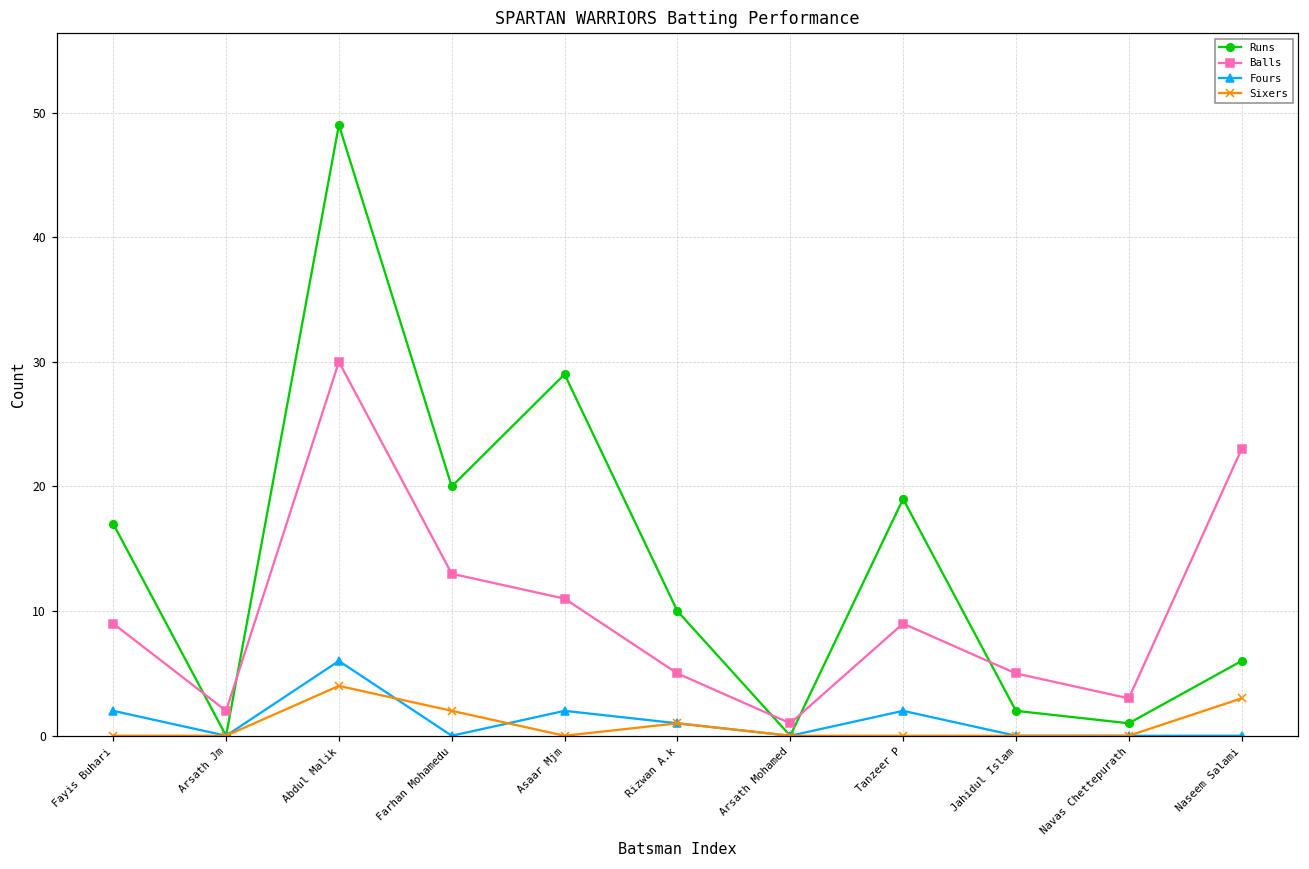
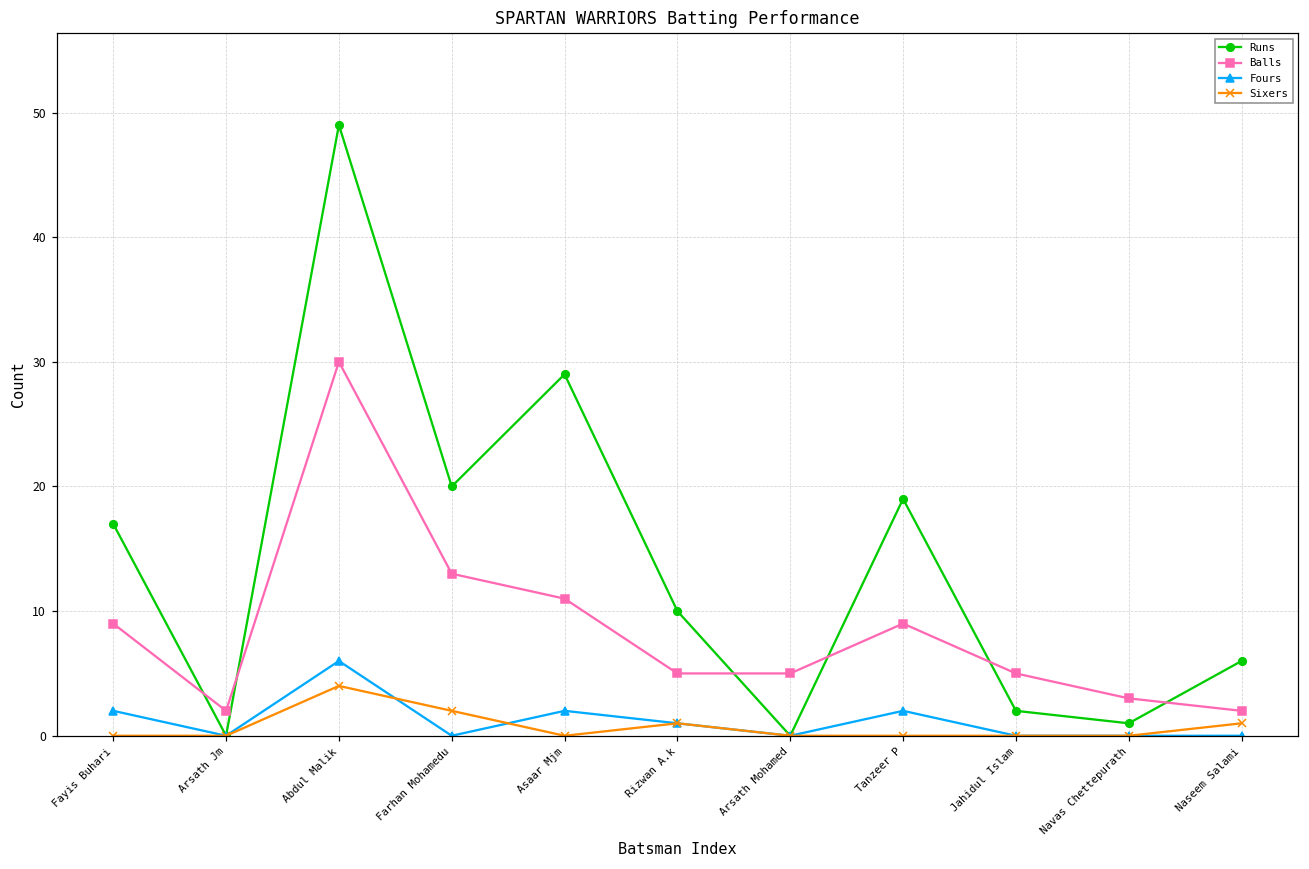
Balls, Arsath Mohamed: 1 -> 5
Balls, Naseem Salami: 23 -> 2
Sixers, Naseem Salami: 3 -> 1
